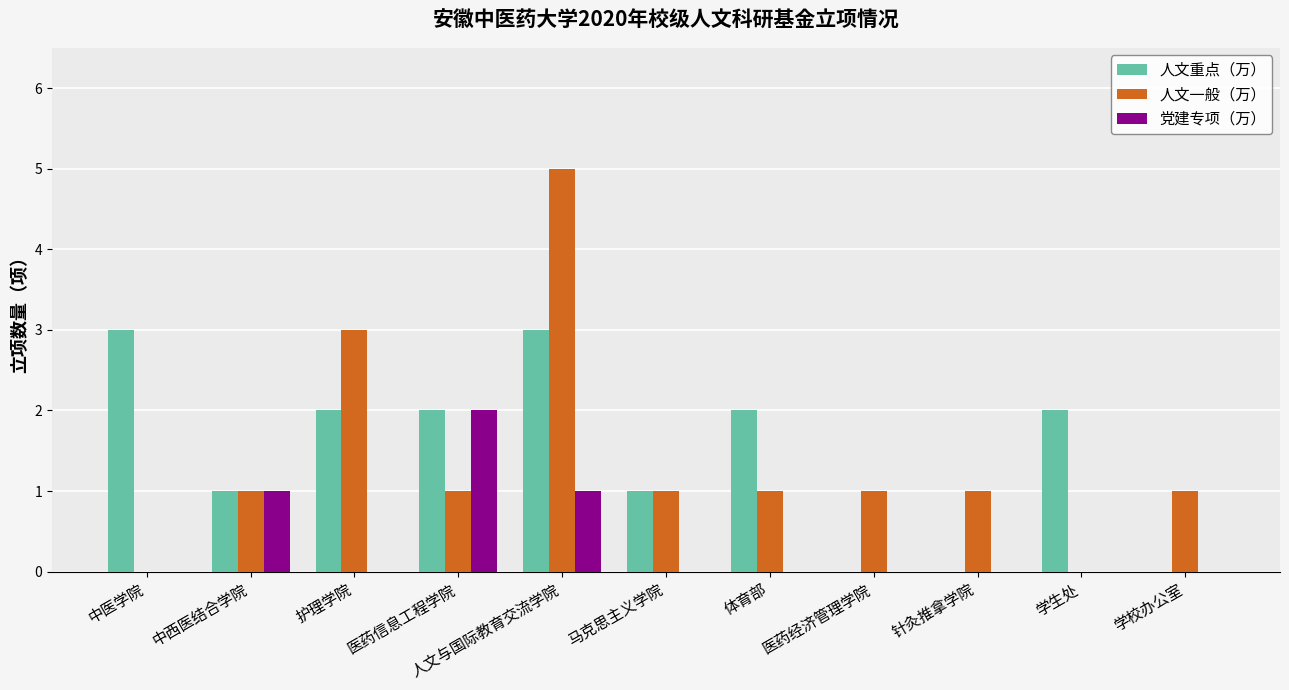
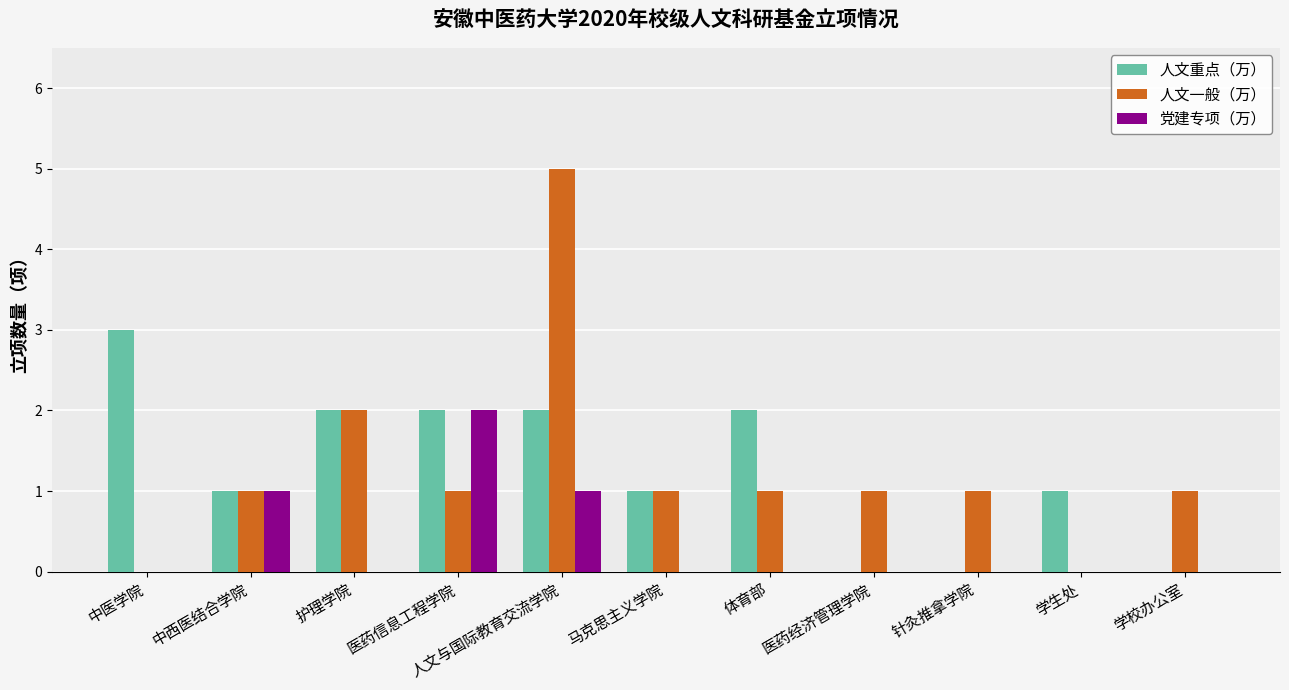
人文一般（万）, 护理学院: 3 -> 2
人文重点（万）, 人文与国际教育交流学院: 3 -> 2
人文重点（万）, 学生处: 2 -> 1
